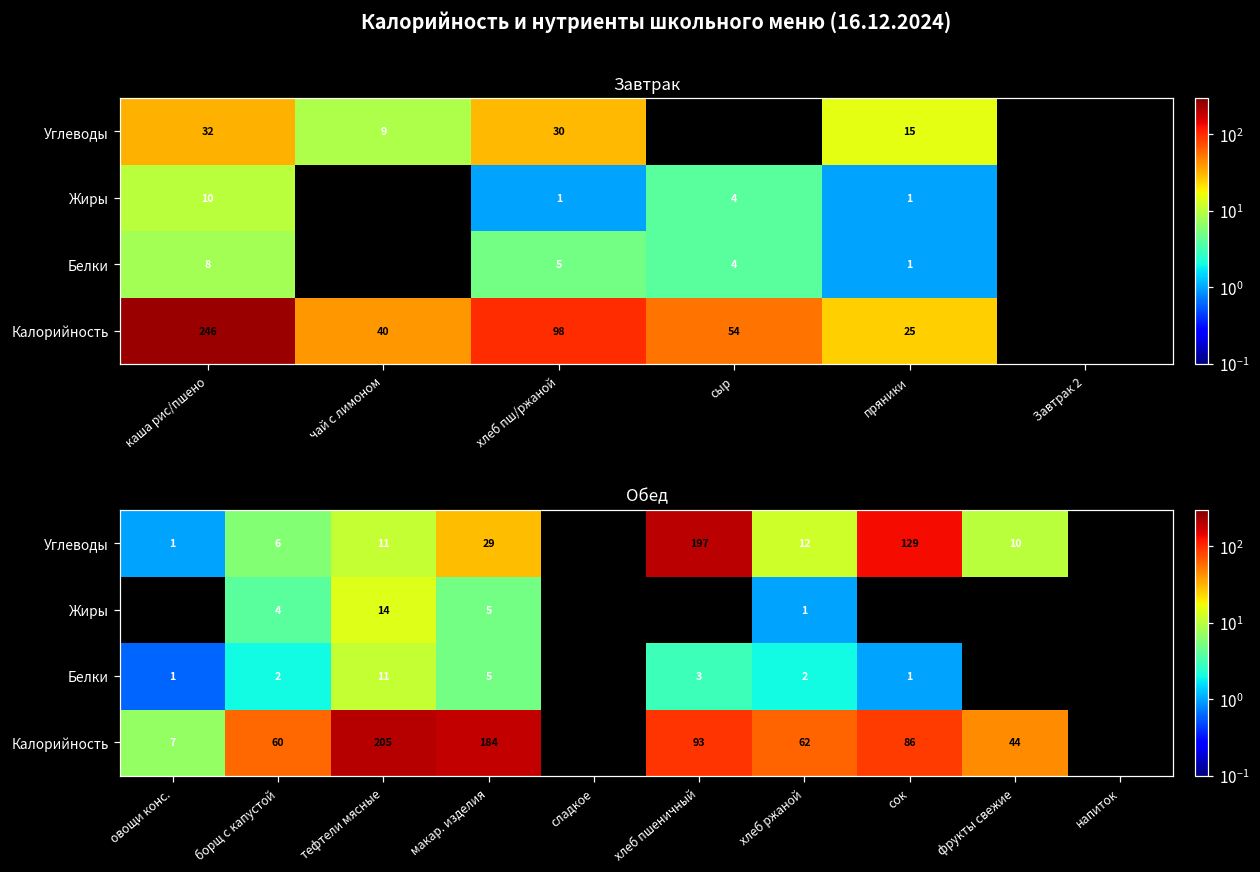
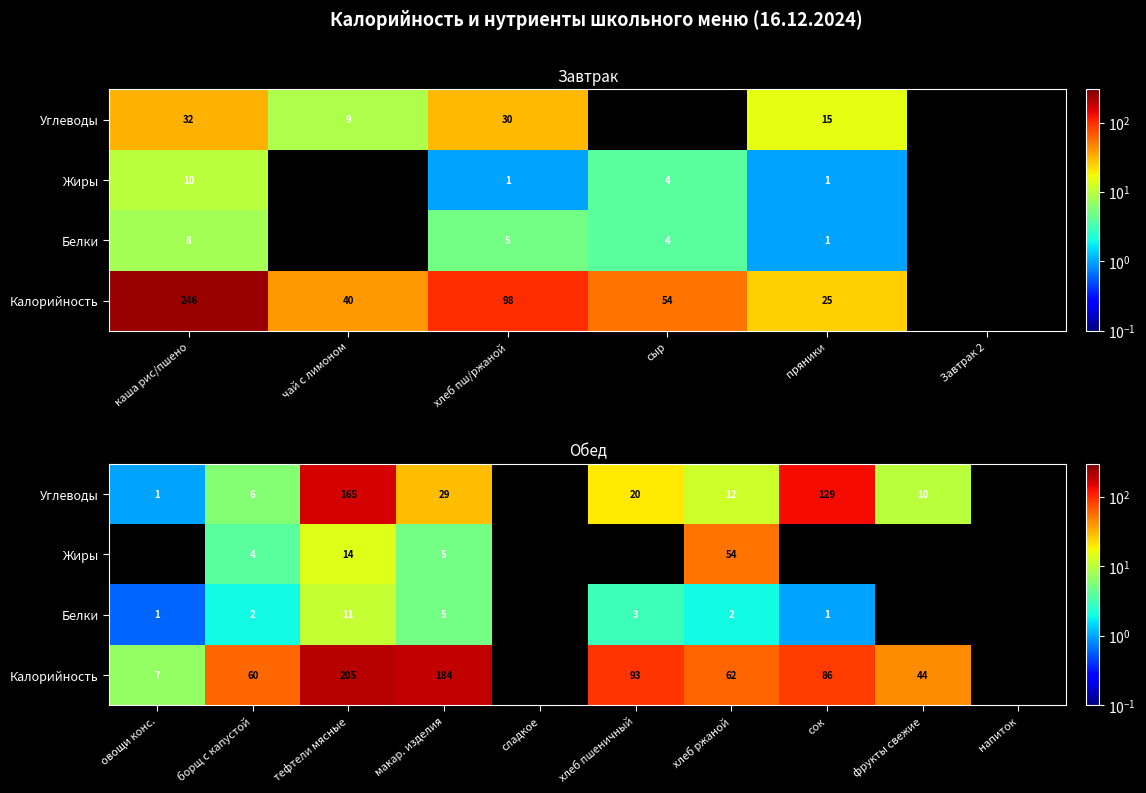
Обед, Углеводы, тефтели мясные: 11 -> 165
Обед, Углеводы, хлеб пшеничный: 197 -> 20
Обед, Жиры, хлеб ржаной: 1 -> 54
